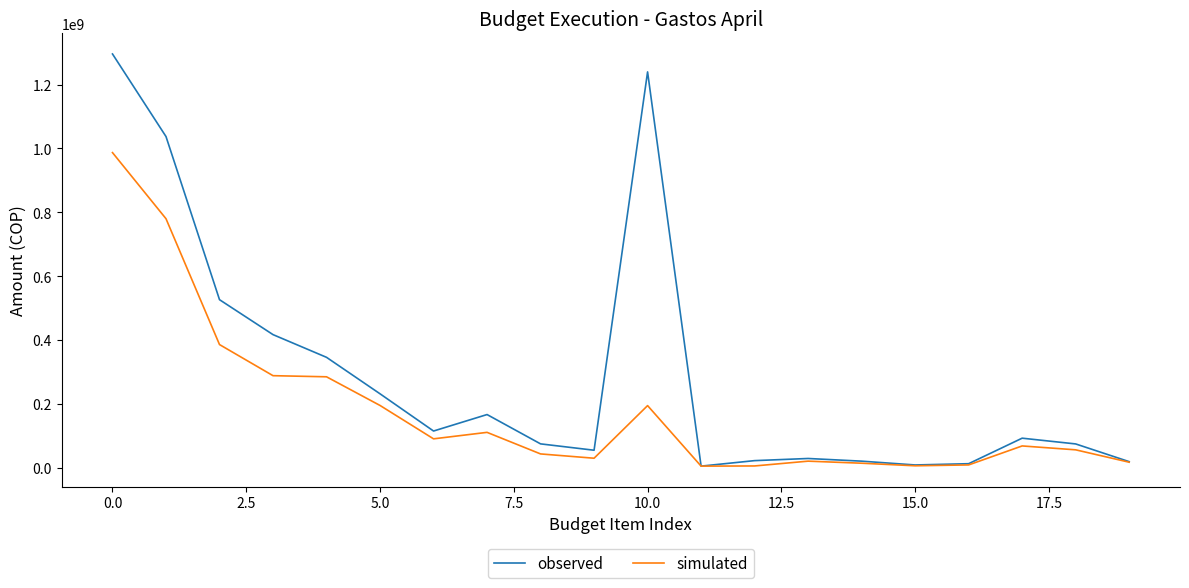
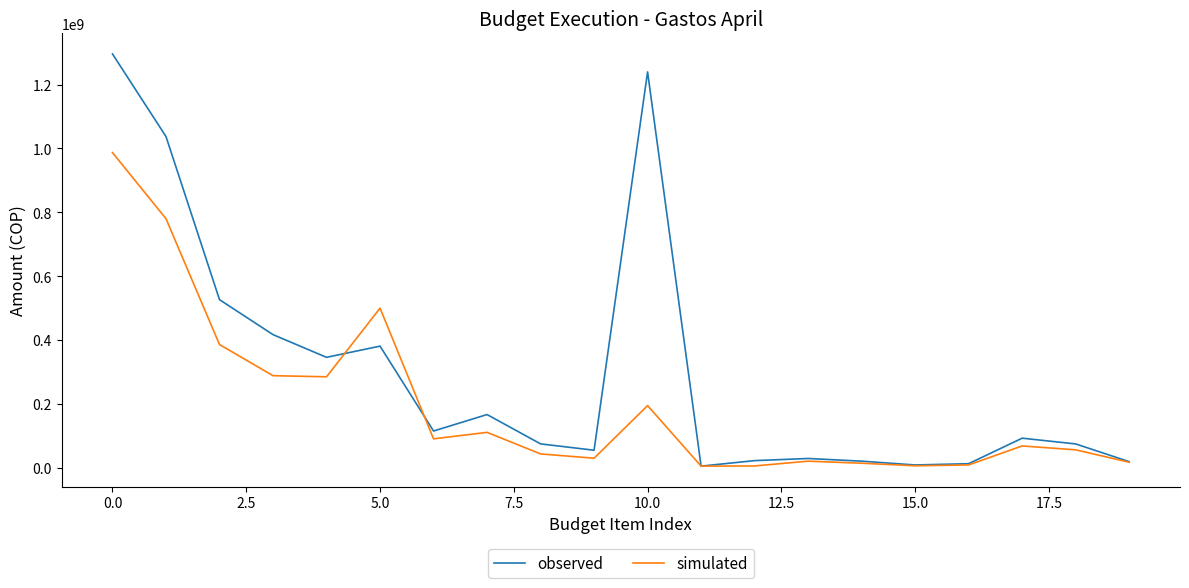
observed, 5.0: 230000000 -> 380000000
simulated, 5.0: 190000000 -> 500000000
